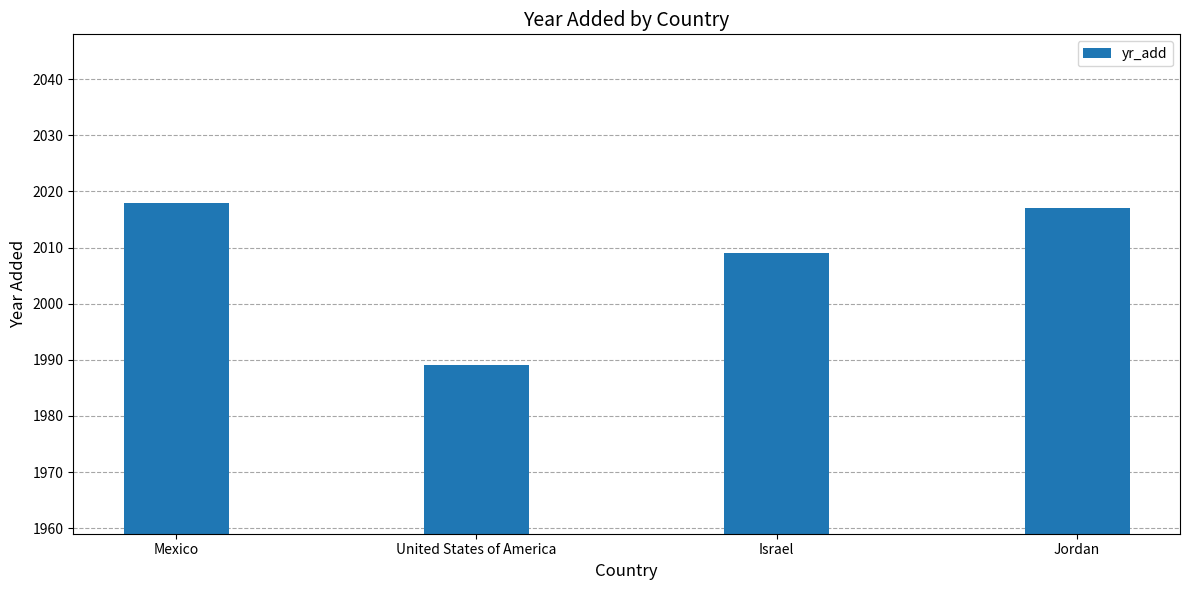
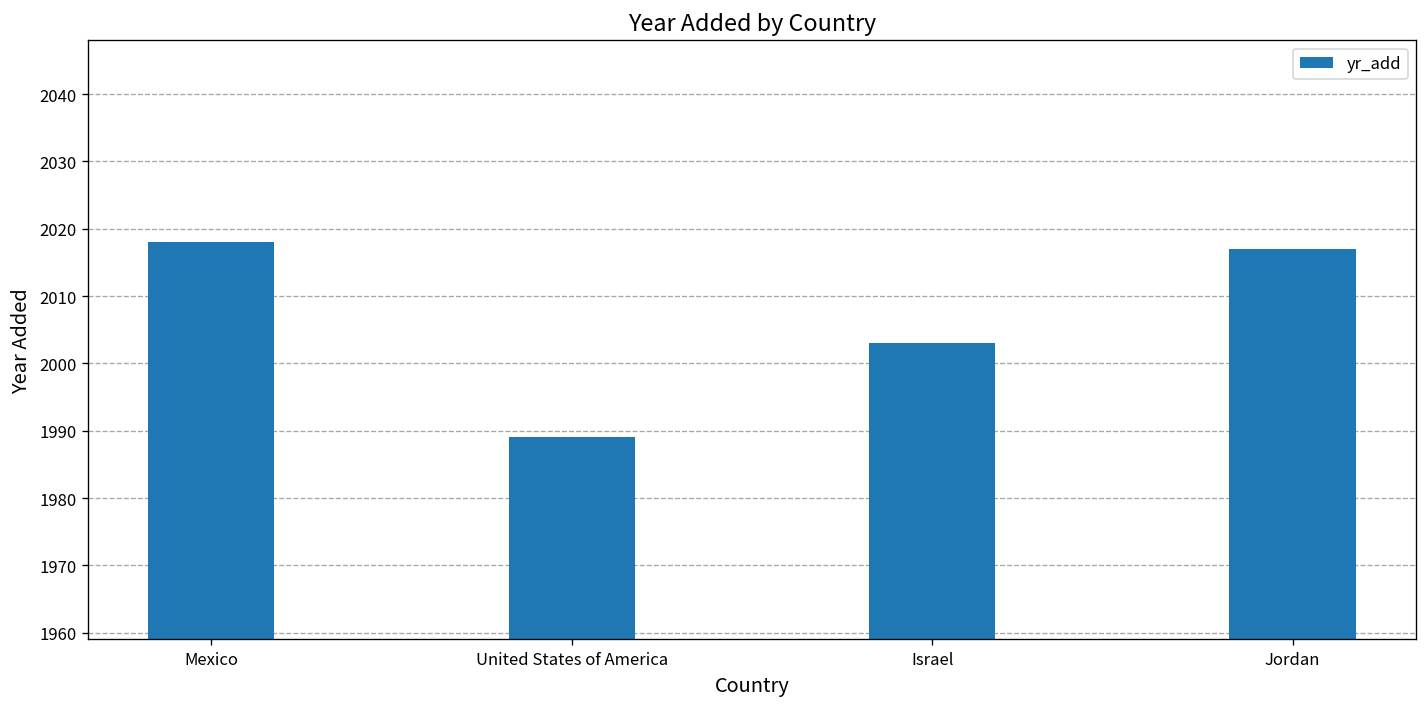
Israel: 2009 -> 2003
